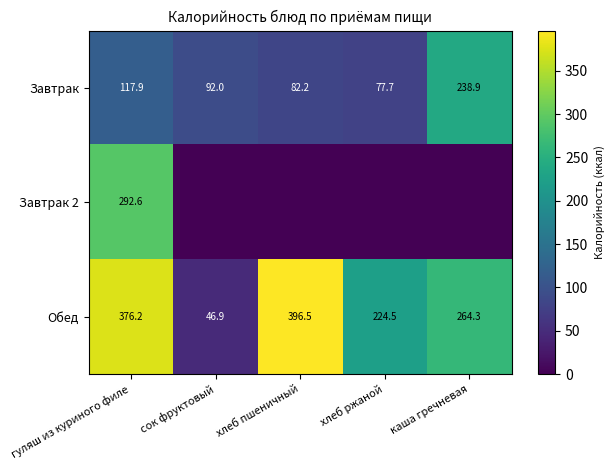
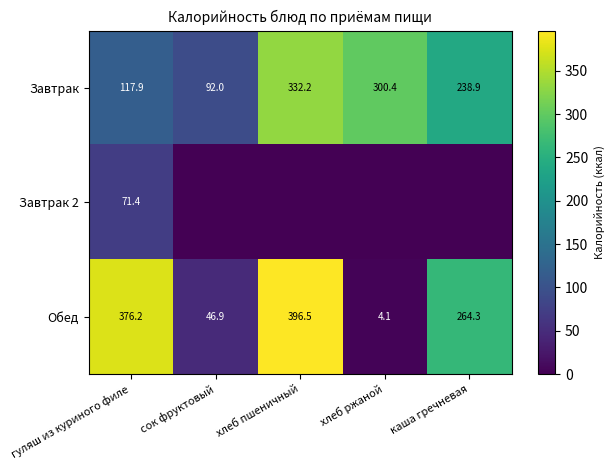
Завтрак, хлеб пшеничный: 82.2 -> 332.2
Завтрак, хлеб ржаной: 77.7 -> 300.4
Завтрак 2, гуляш из куриного филе: 292.6 -> 71.4
Обед, хлеб ржаной: 224.5 -> 4.1
